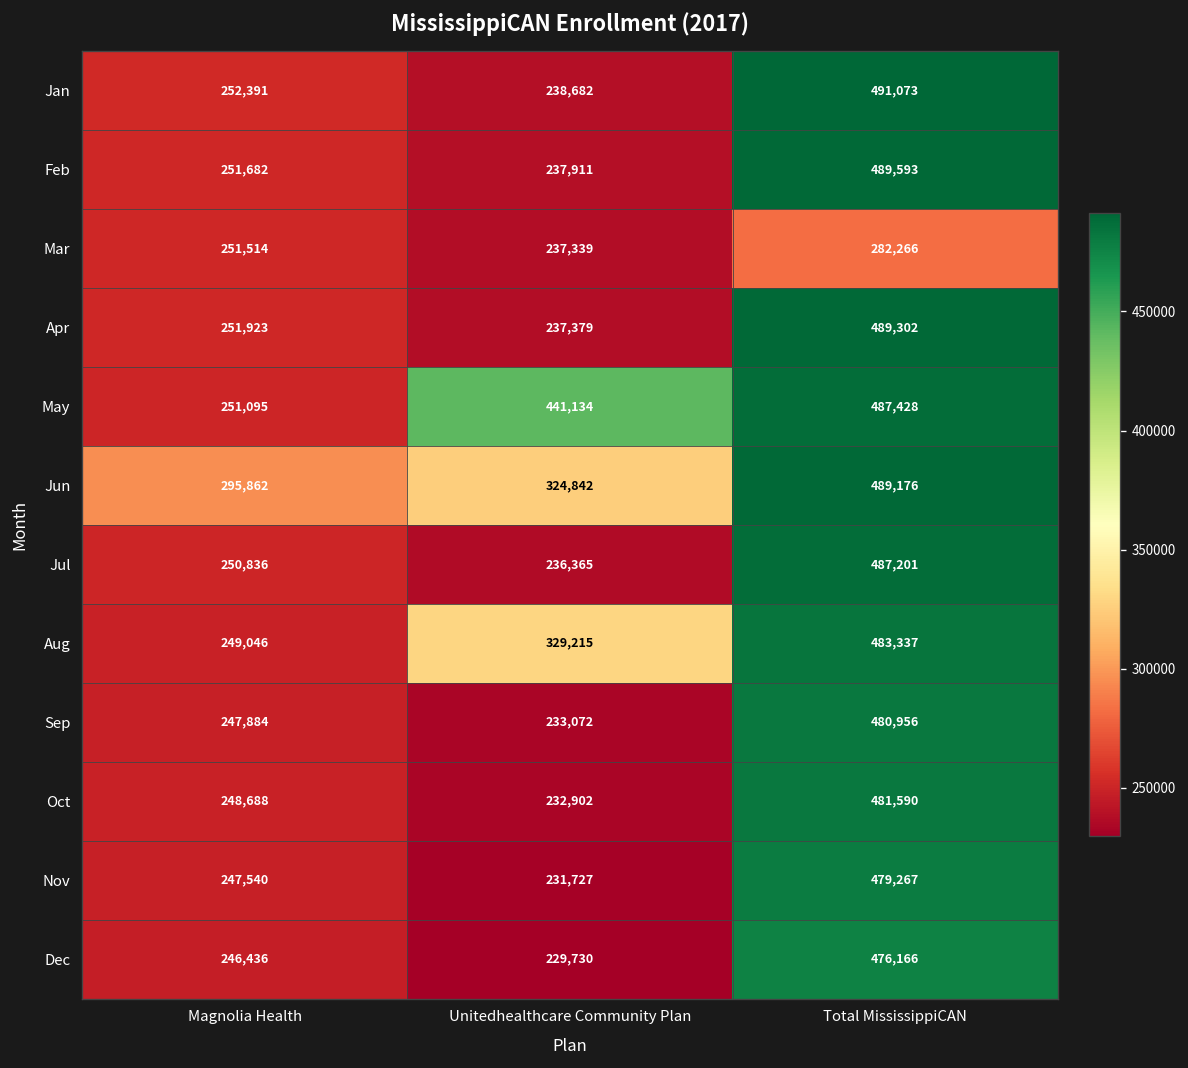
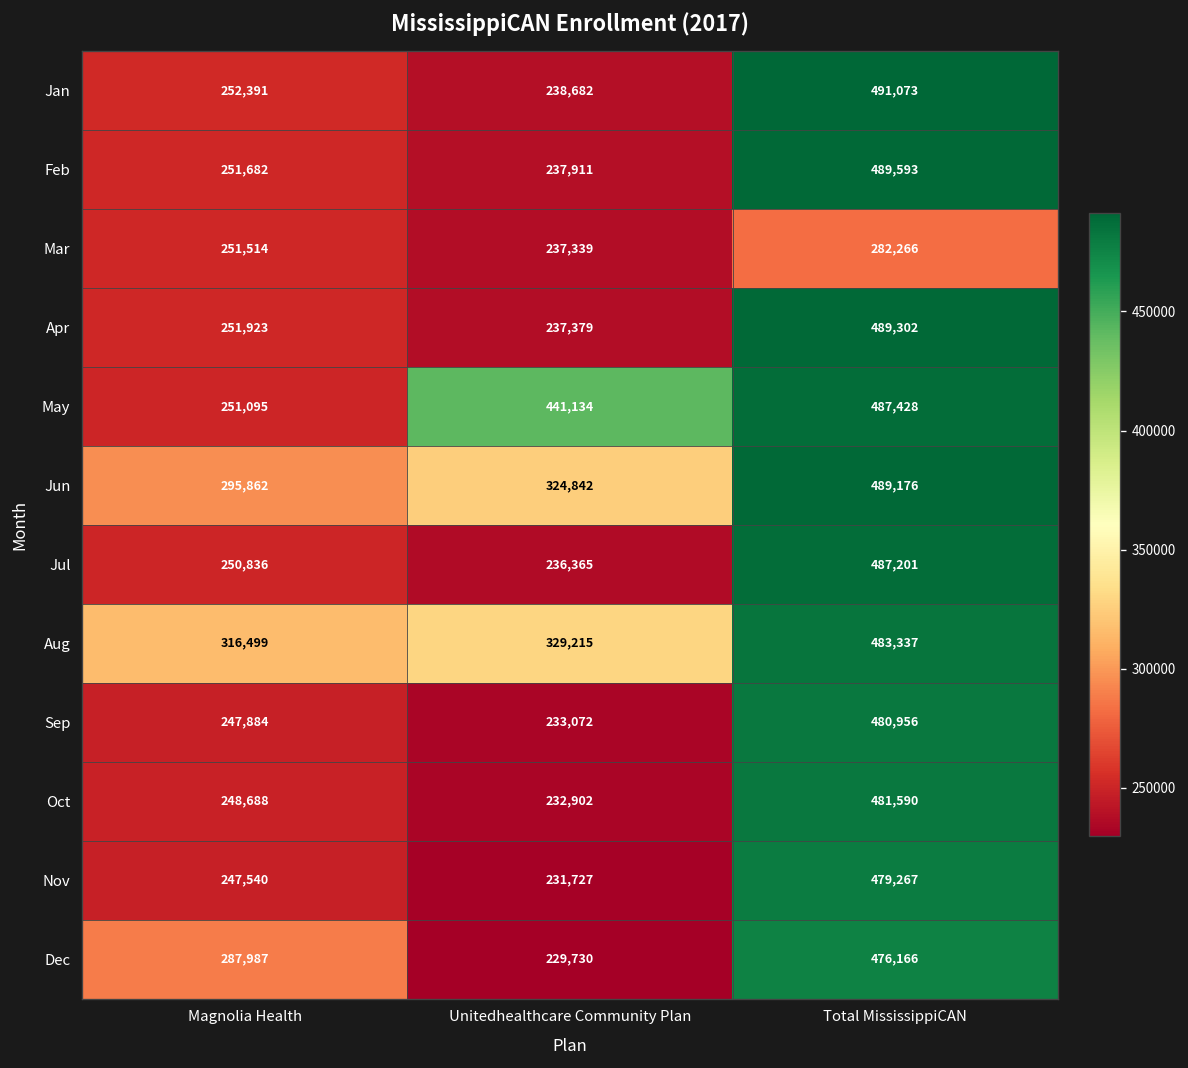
Aug, Magnolia Health: 249,046 -> 316,499
Dec, Magnolia Health: 246,436 -> 287,987
